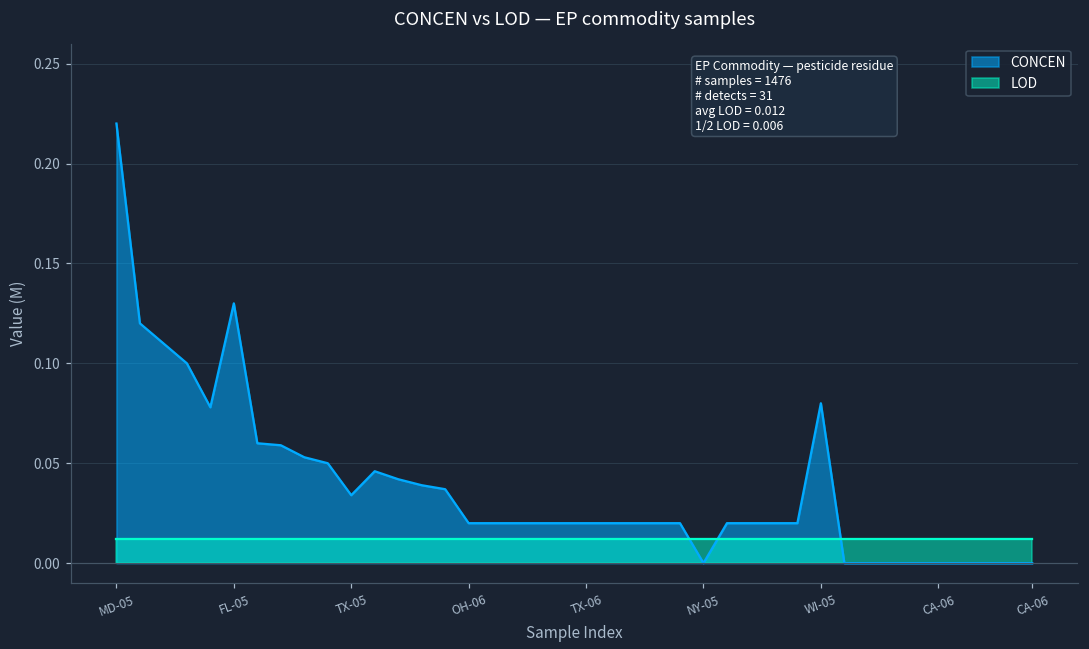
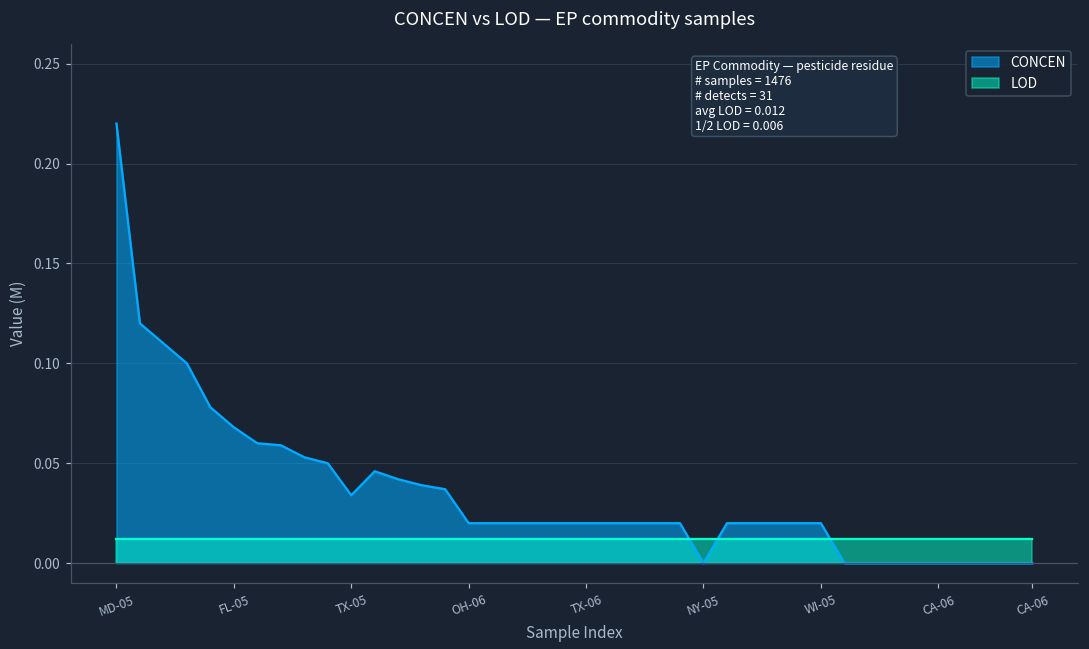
CONCEN, FL-05: 0.130 -> 0.068
CONCEN, WI-05: 0.08 -> 0.02
